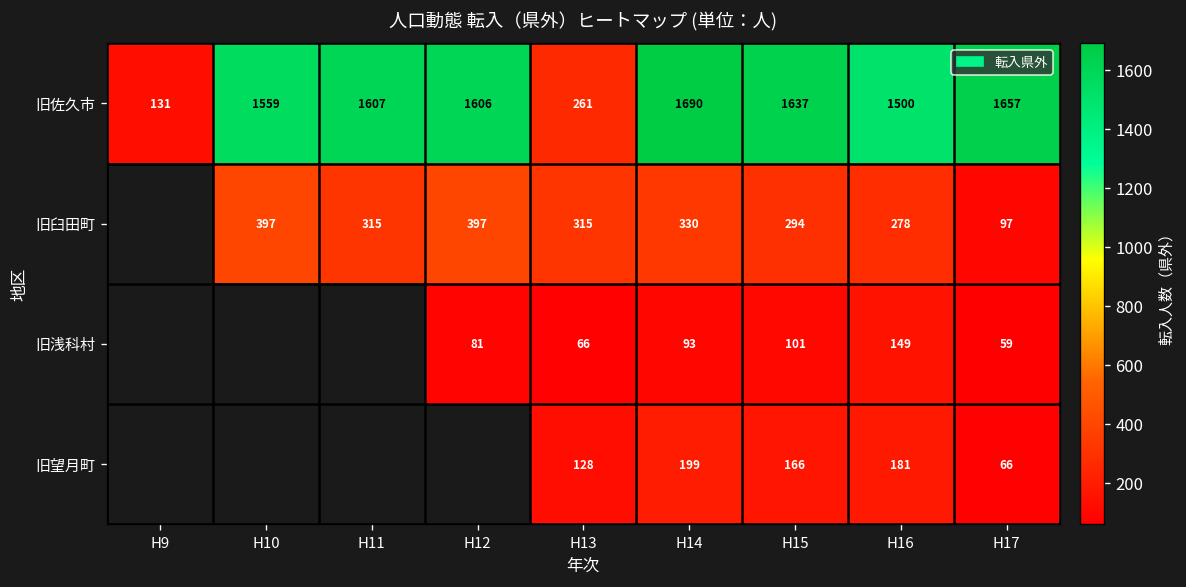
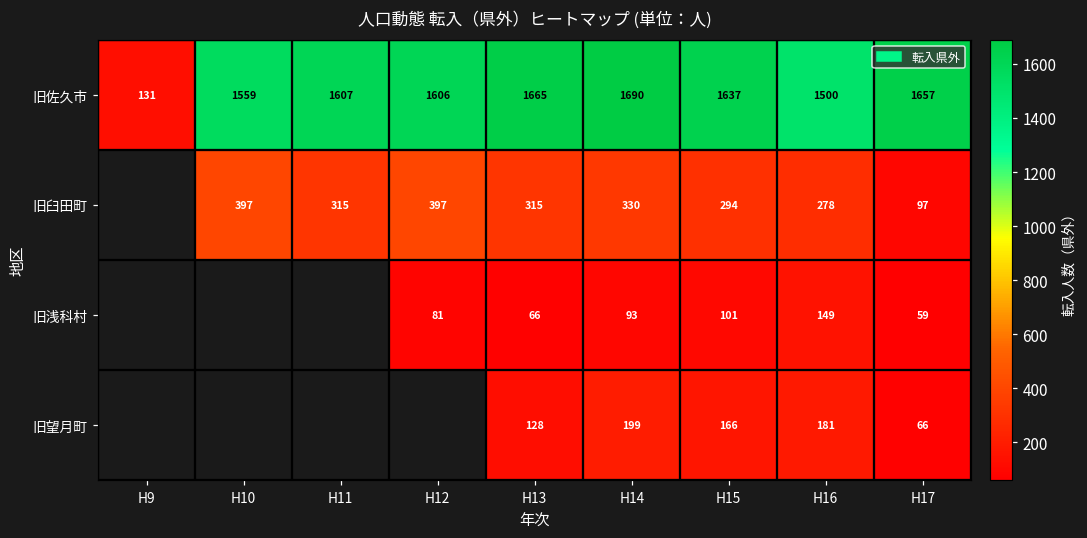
旧佐久市, H13: 261 -> 1665
